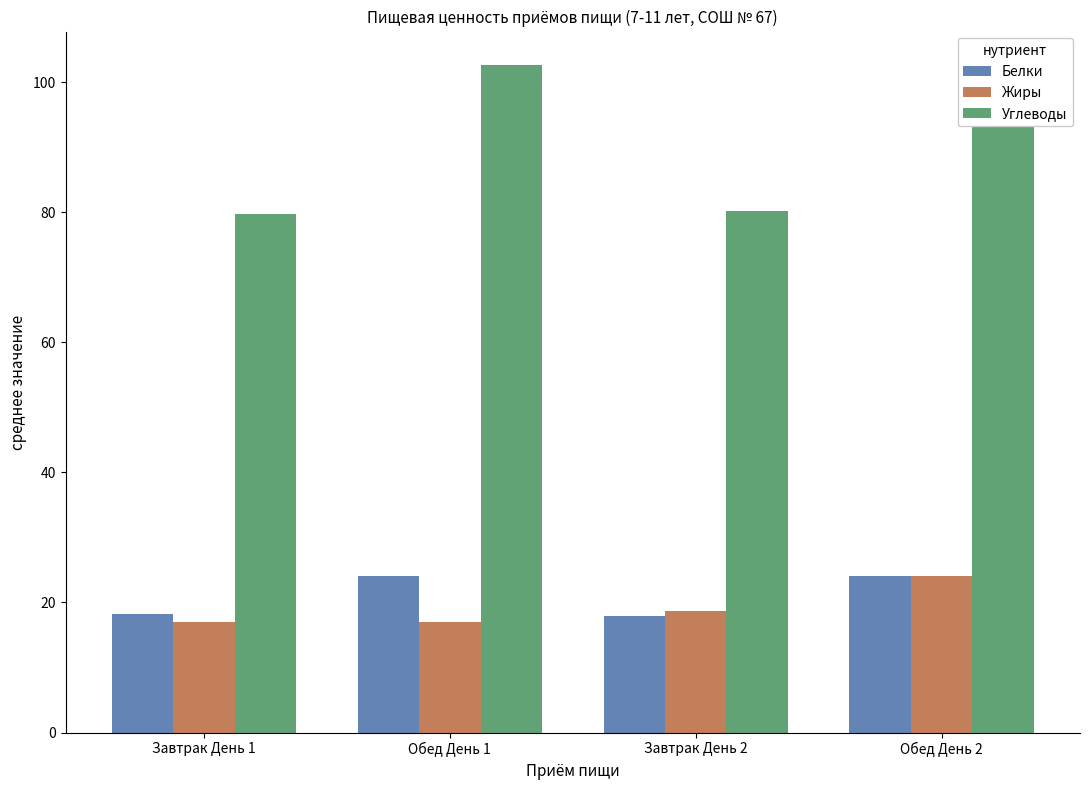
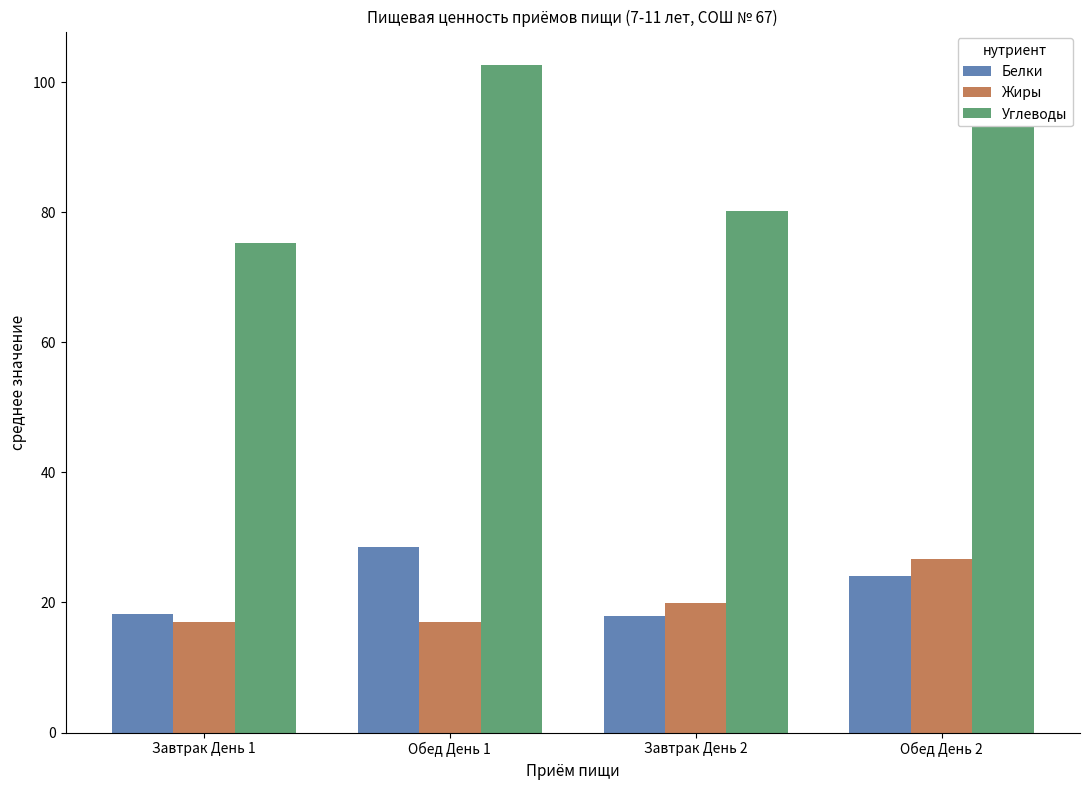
Углеводы, Завтрак День 1: 80 -> 75
Белки, Обед День 1: 24 -> 28
Жиры, Завтрак День 2: 19 -> 20
Жиры, Обед День 2: 24 -> 27
